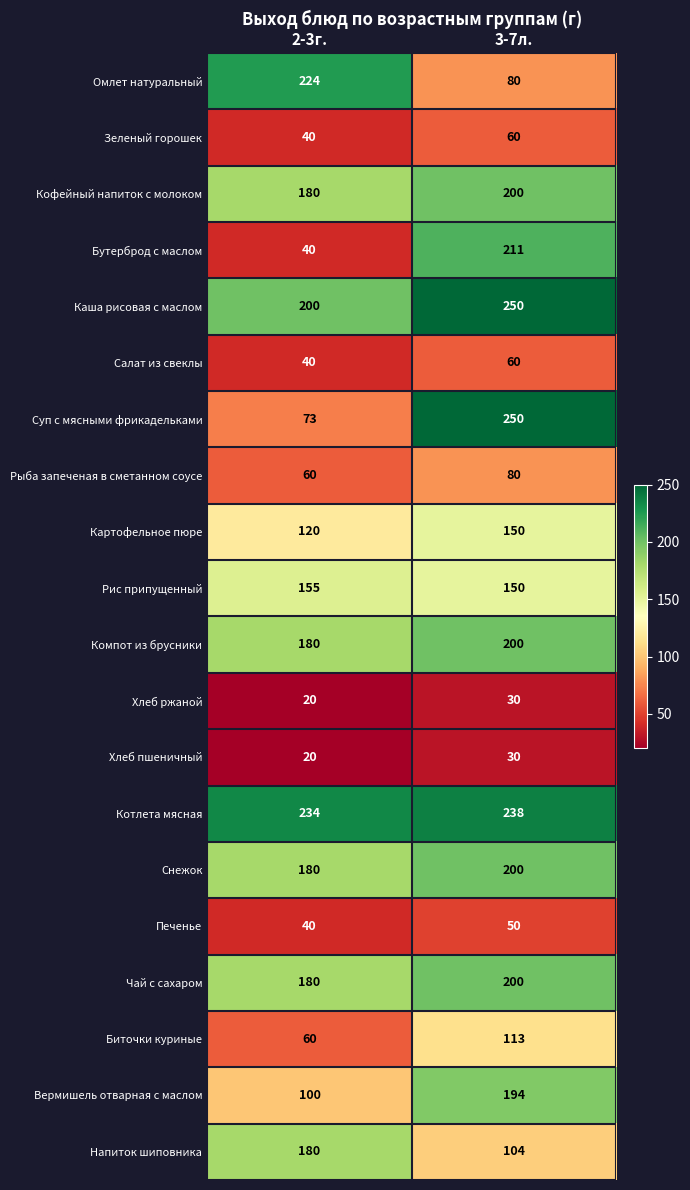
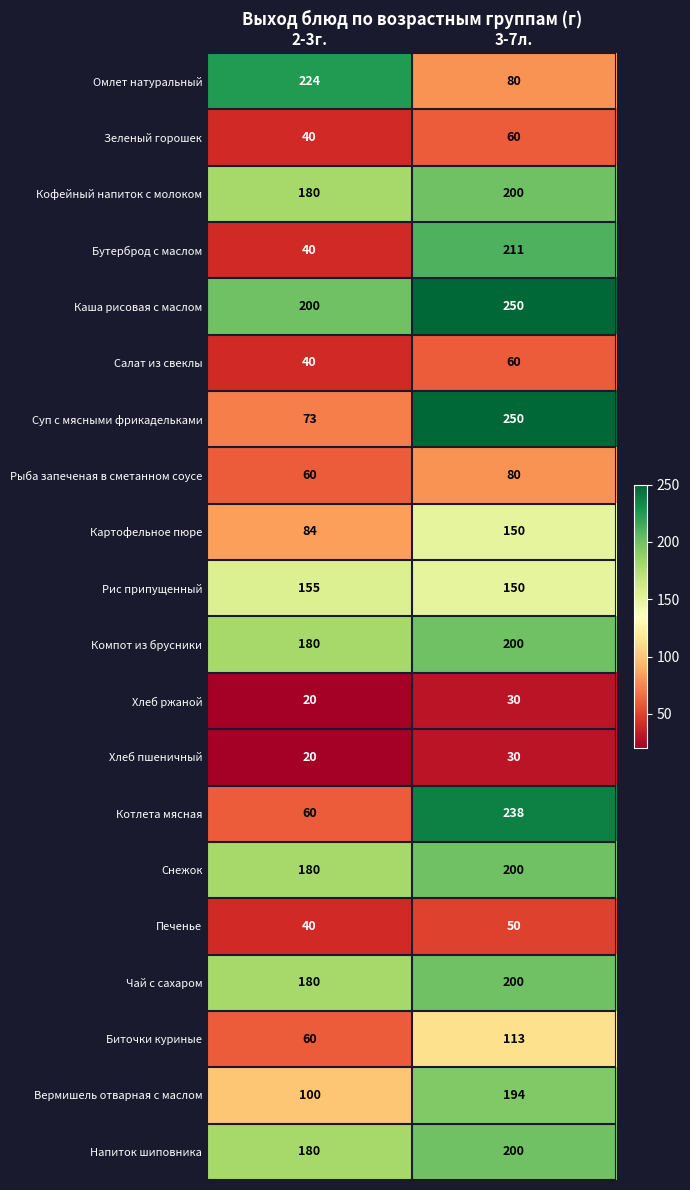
Картофельное пюре, 2-3г.: 120 -> 84
Котлета мясная, 2-3г.: 234 -> 60
Напиток шиповника, 3-7л.: 104 -> 200
